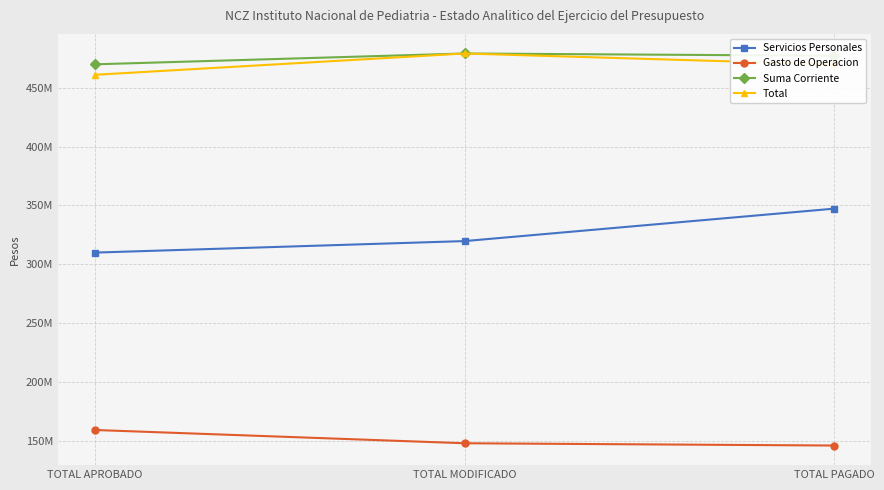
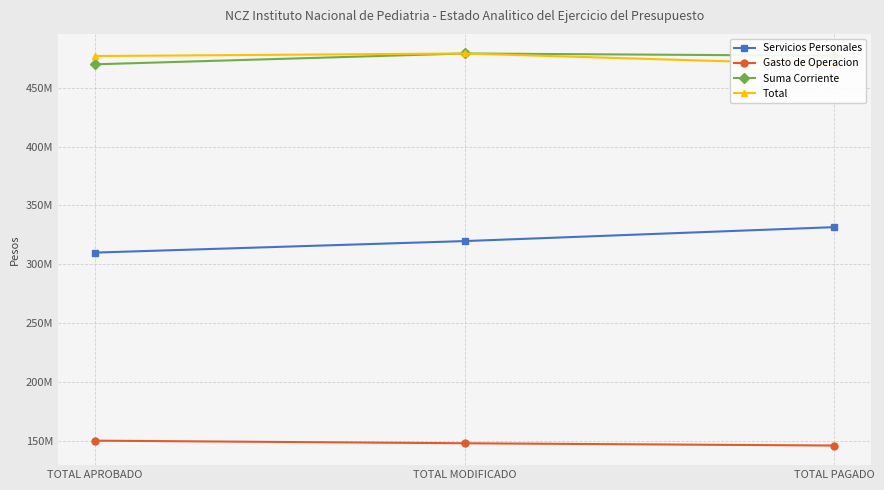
Gasto de Operacion, TOTAL APROBADO: 159000000 -> 150000000
Total, TOTAL APROBADO: 461000000 -> 477000000
Servicios Personales, TOTAL PAGADO: 347000000 -> 332000000
